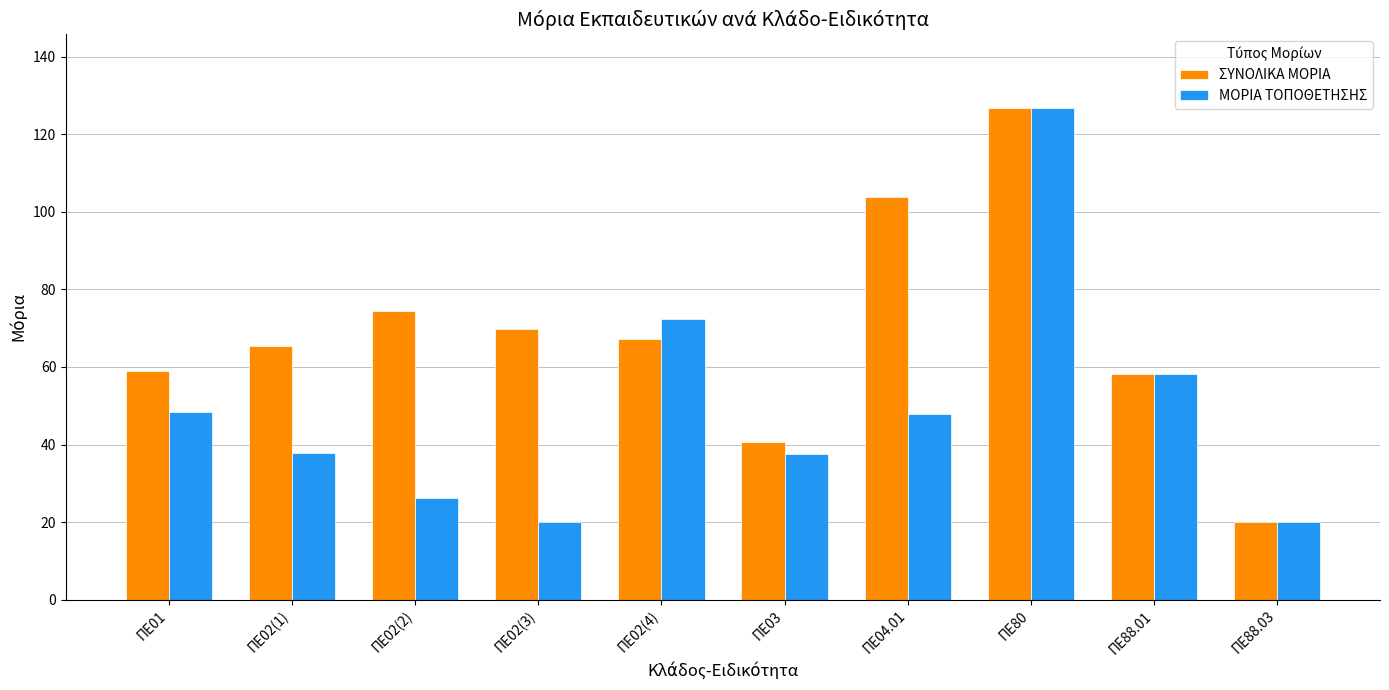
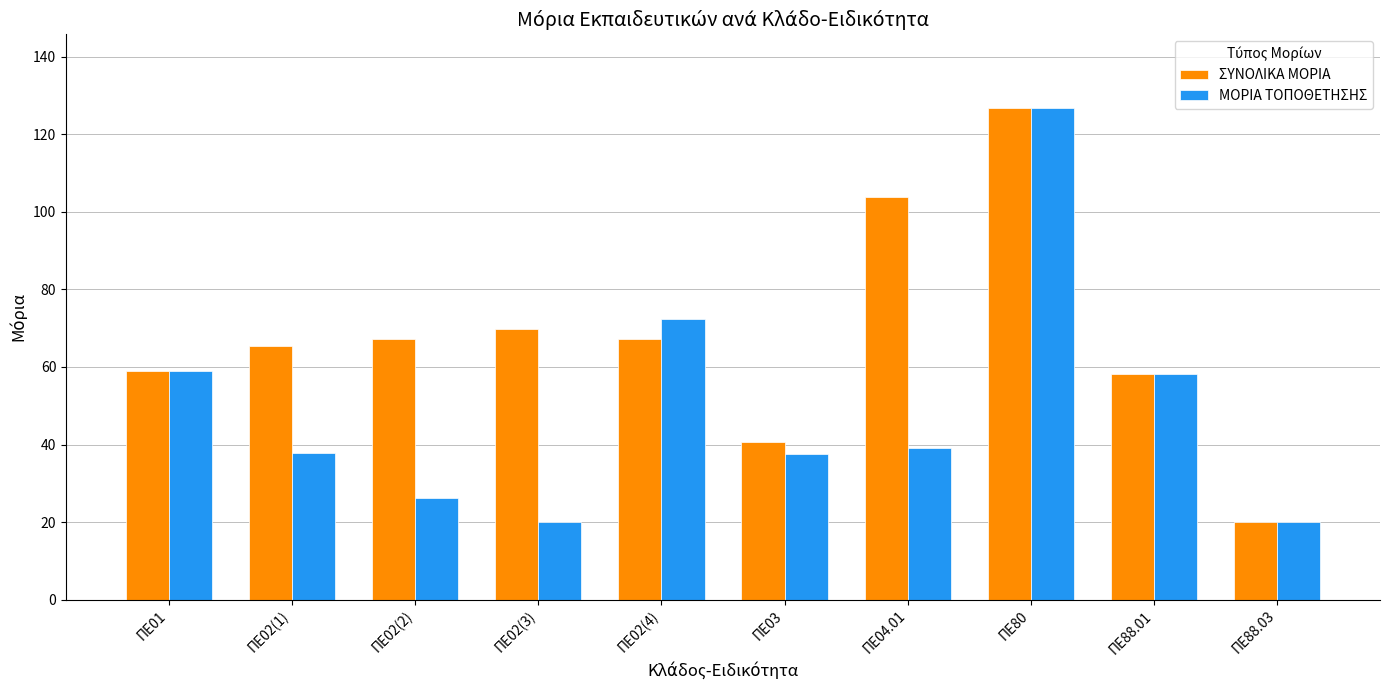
ΜΟΡΙΑ ΤΟΠΟΘΕΤΗΣΗΣ, ΠΕ01: 48 -> 59
ΣΥΝΟΛΙΚΑ ΜΟΡΙΑ, ΠΕ02(2): 74 -> 67
ΜΟΡΙΑ ΤΟΠΟΘΕΤΗΣΗΣ, ΠΕ04.01: 48 -> 39
